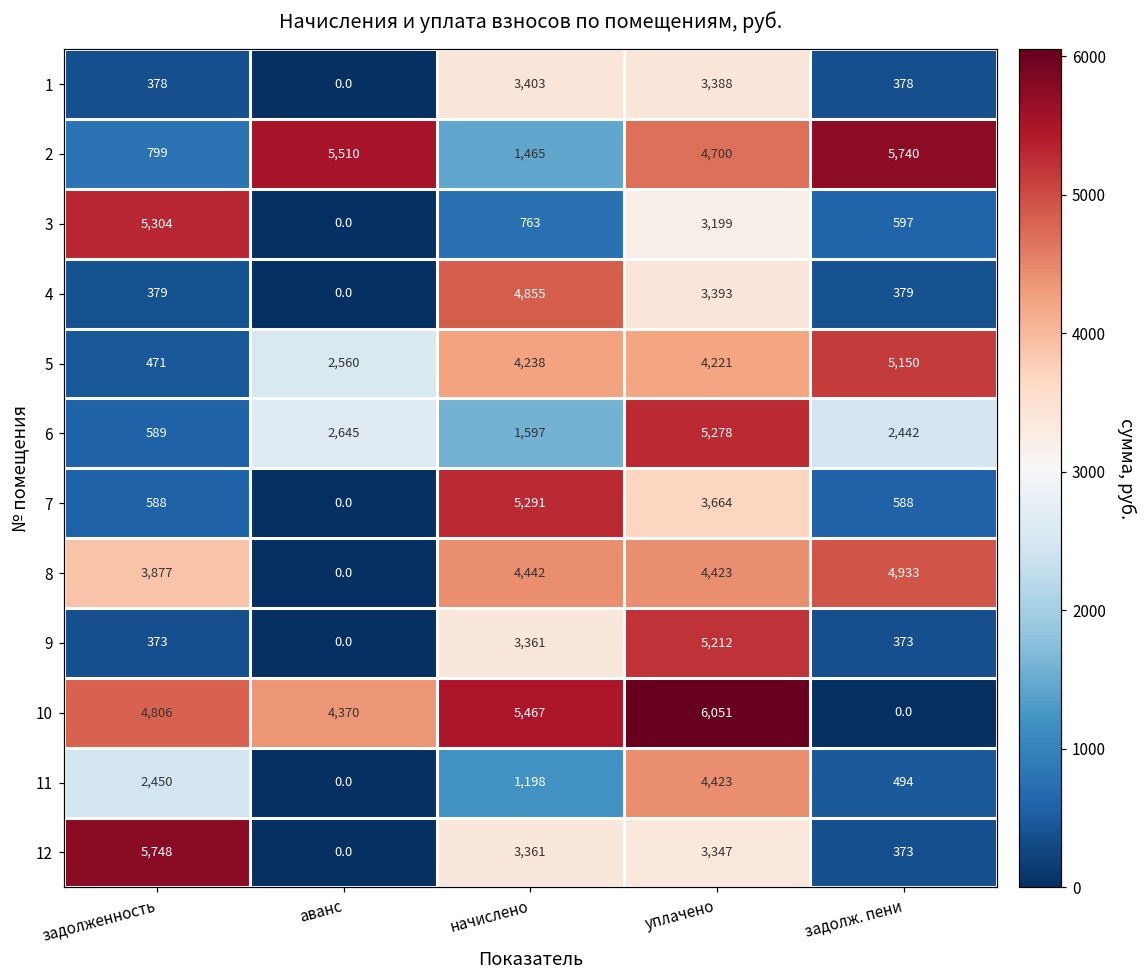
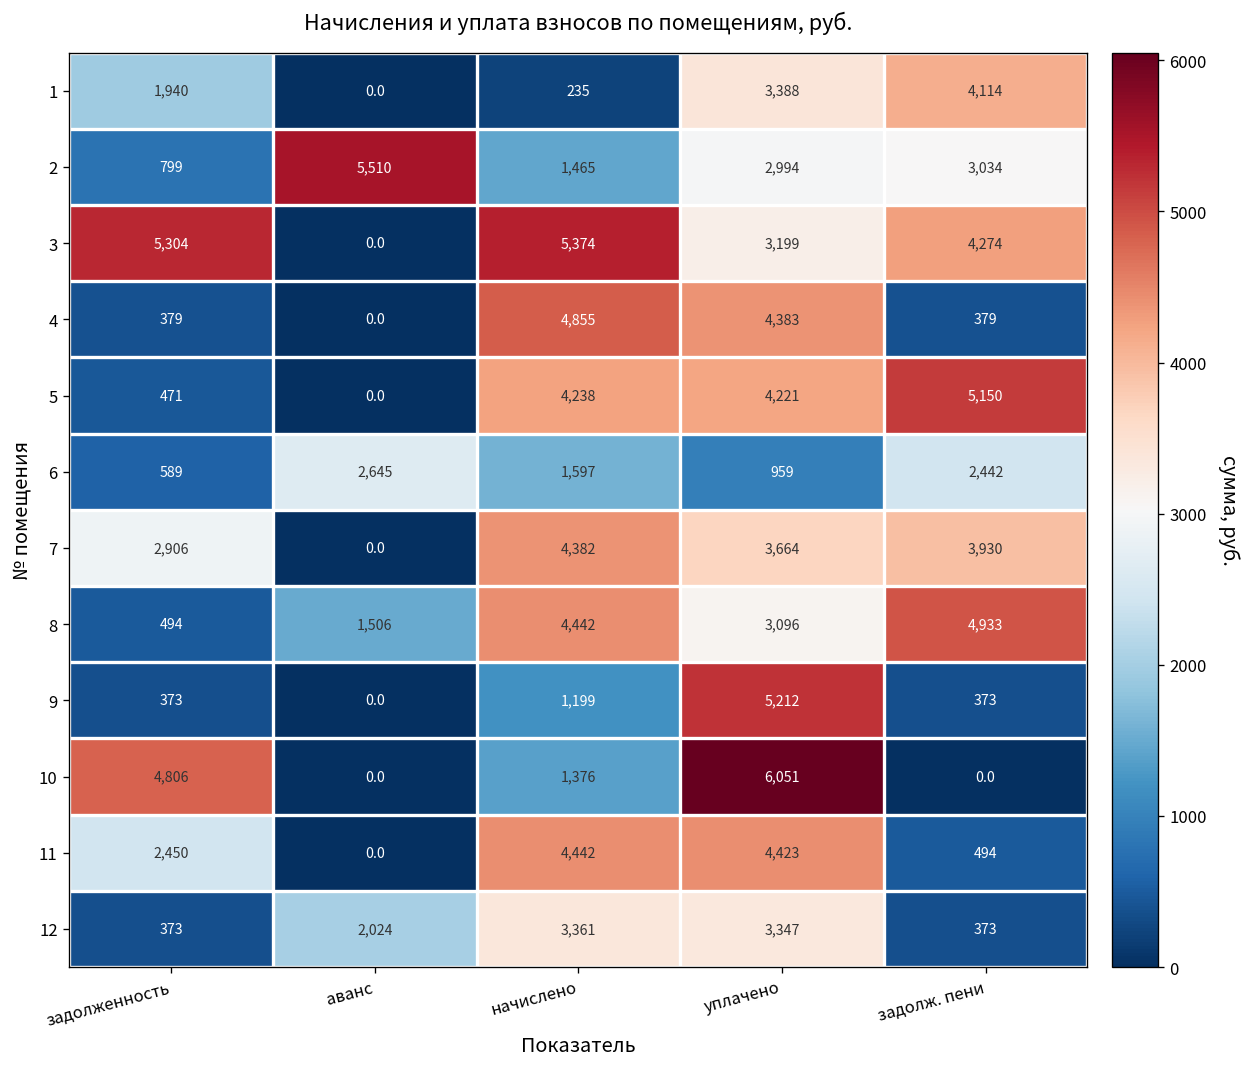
1, задолженность: 378 -> 1,940
1, начислено: 3,403 -> 235
1, задолж. пени: 378 -> 4,114
2, уплачено: 4,700 -> 2,994
2, задолж. пени: 5,740 -> 3,034
3, начислено: 763 -> 5,374
3, задолж. пени: 597 -> 4,274
4, уплачено: 3,393 -> 4,383
5, аванс: 2,560 -> 0.0
6, уплачено: 5,278 -> 959
7, задолженность: 588 -> 2,906
7, начислено: 5,291 -> 4,382
7, задолж. пени: 588 -> 3,930
8, задолженность: 3,877 -> 494
8, аванс: 0.0 -> 1,506
8, уплачено: 4,423 -> 3,096
9, начислено: 3,361 -> 1,199
10, аванс: 4,370 -> 0.0
10, начислено: 5,467 -> 1,376
11, начислено: 1,198 -> 4,442
12, задолженность: 5,748 -> 373
12, аванс: 0.0 -> 2,024
